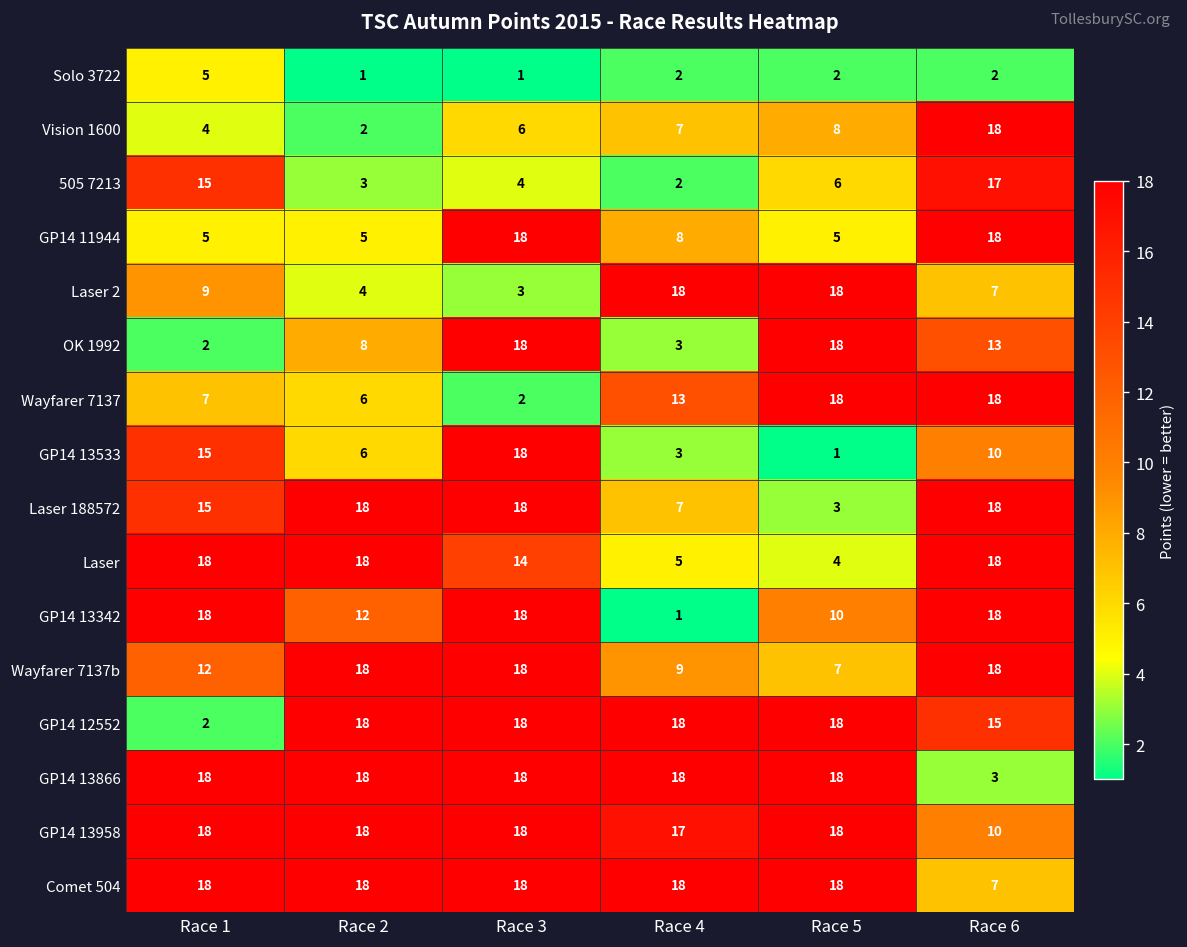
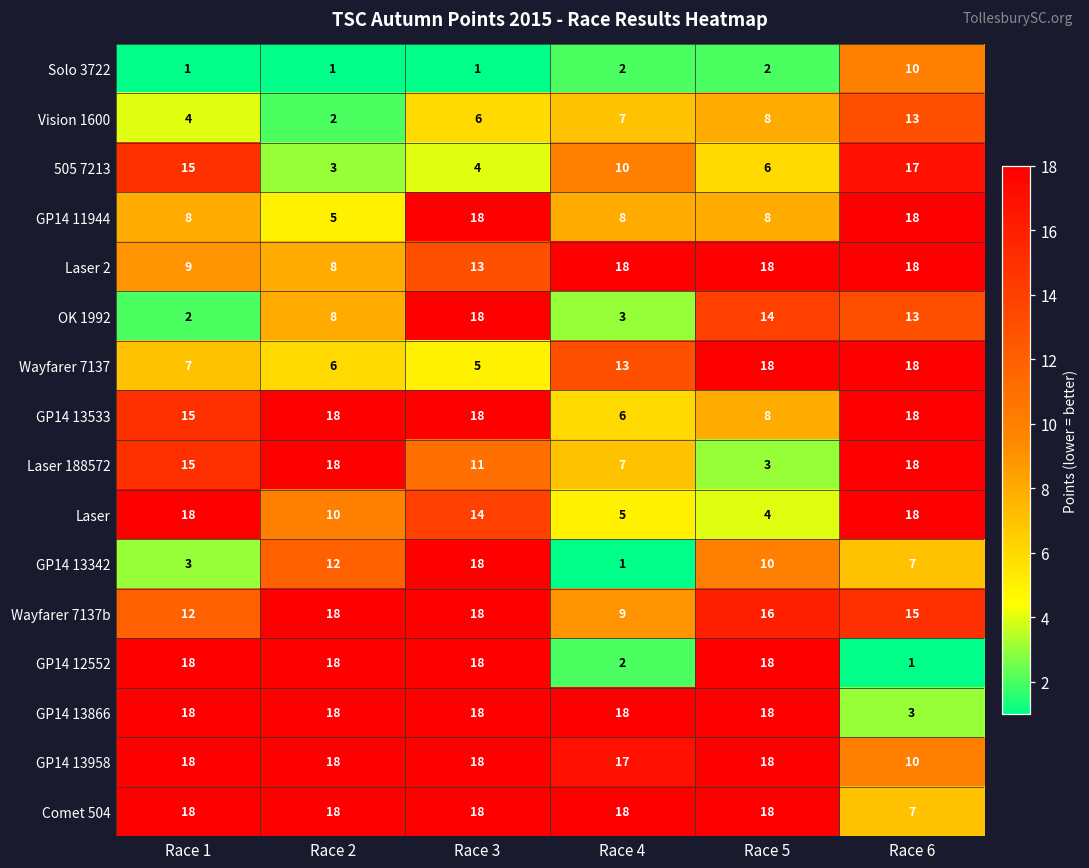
Solo 3722, Race 1: 5 -> 1
Solo 3722, Race 6: 2 -> 10
Vision 1600, Race 6: 18 -> 13
505 7213, Race 4: 2 -> 10
GP14 11944, Race 1: 5 -> 8
GP14 11944, Race 5: 5 -> 8
Laser 2, Race 2: 4 -> 8
Laser 2, Race 3: 3 -> 13
Laser 2, Race 6: 7 -> 18
OK 1992, Race 5: 18 -> 14
Wayfarer 7137, Race 3: 2 -> 5
GP14 13533, Race 2: 6 -> 18
GP14 13533, Race 4: 3 -> 6
GP14 13533, Race 5: 1 -> 8
GP14 13533, Race 6: 10 -> 18
Laser 188572, Race 3: 18 -> 11
Laser, Race 2: 18 -> 10
GP14 13342, Race 1: 18 -> 3
GP14 13342, Race 6: 18 -> 7
Wayfarer 7137b, Race 5: 7 -> 16
Wayfarer 7137b, Race 6: 18 -> 15
GP14 12552, Race 1: 2 -> 18
GP14 12552, Race 4: 18 -> 2
GP14 12552, Race 6: 15 -> 1
